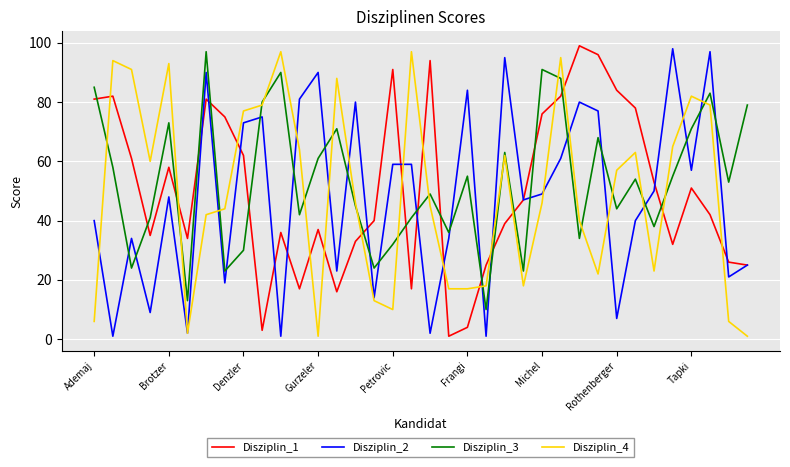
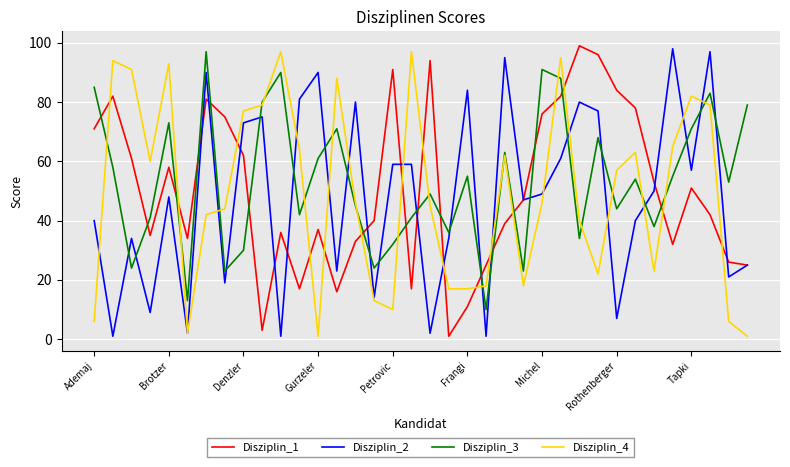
Disziplin_1, Ademaj: 81 -> 71
Disziplin_1, Frangi: 4 -> 11
